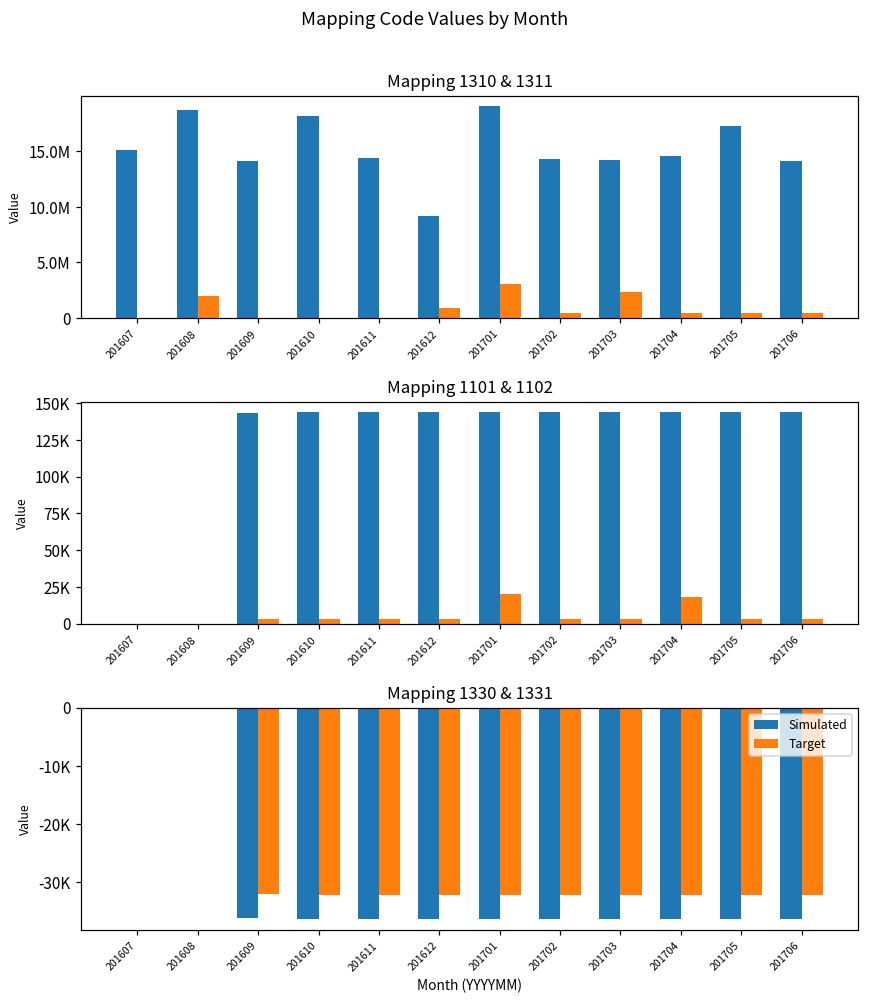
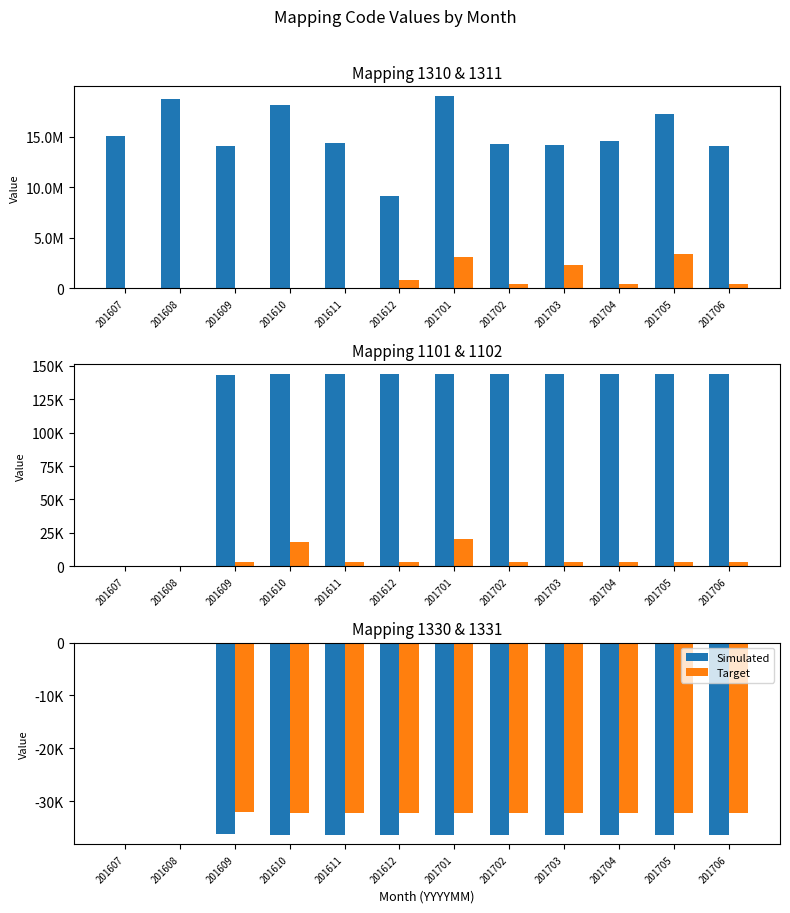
Mapping 1310 & 1311, Target, 201608: 2000000 -> 0
Mapping 1310 & 1311, Target, 201705: 400000 -> 3300000
Mapping 1101 & 1102, Target, 201610: 3000 -> 18000
Mapping 1101 & 1102, Target, 201704: 18000 -> 3000
